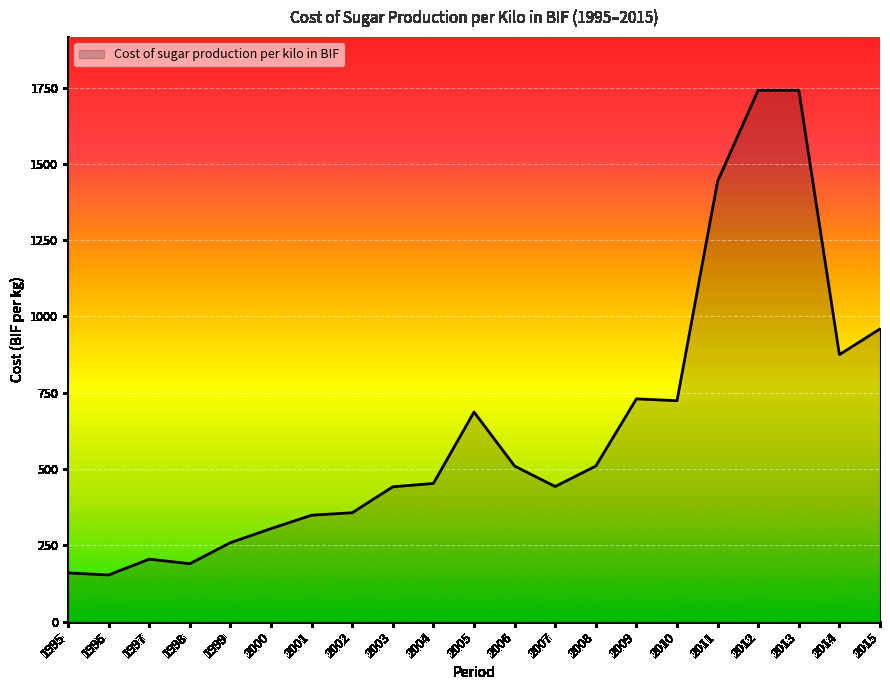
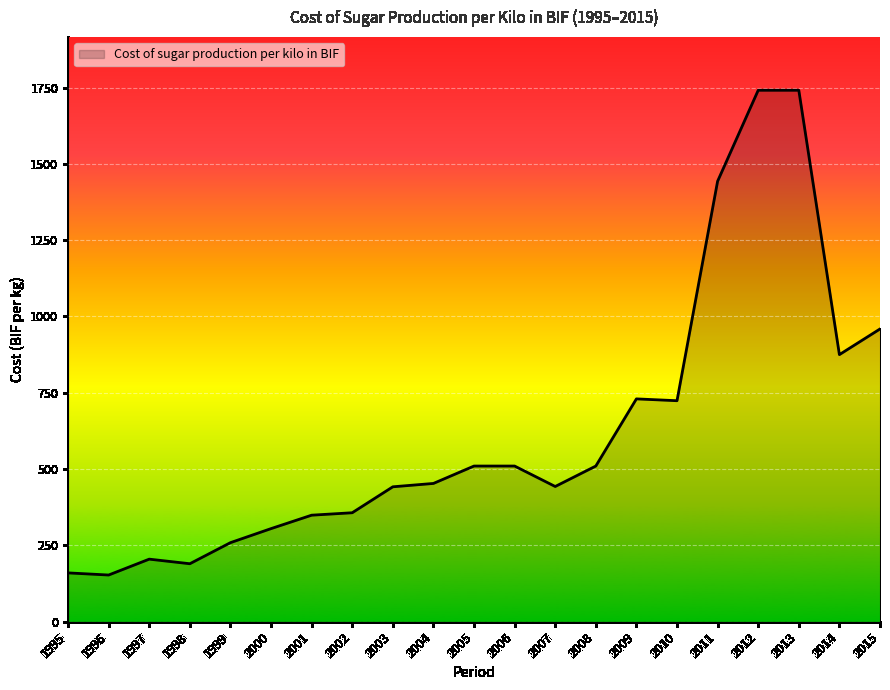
2005: 690 -> 510
